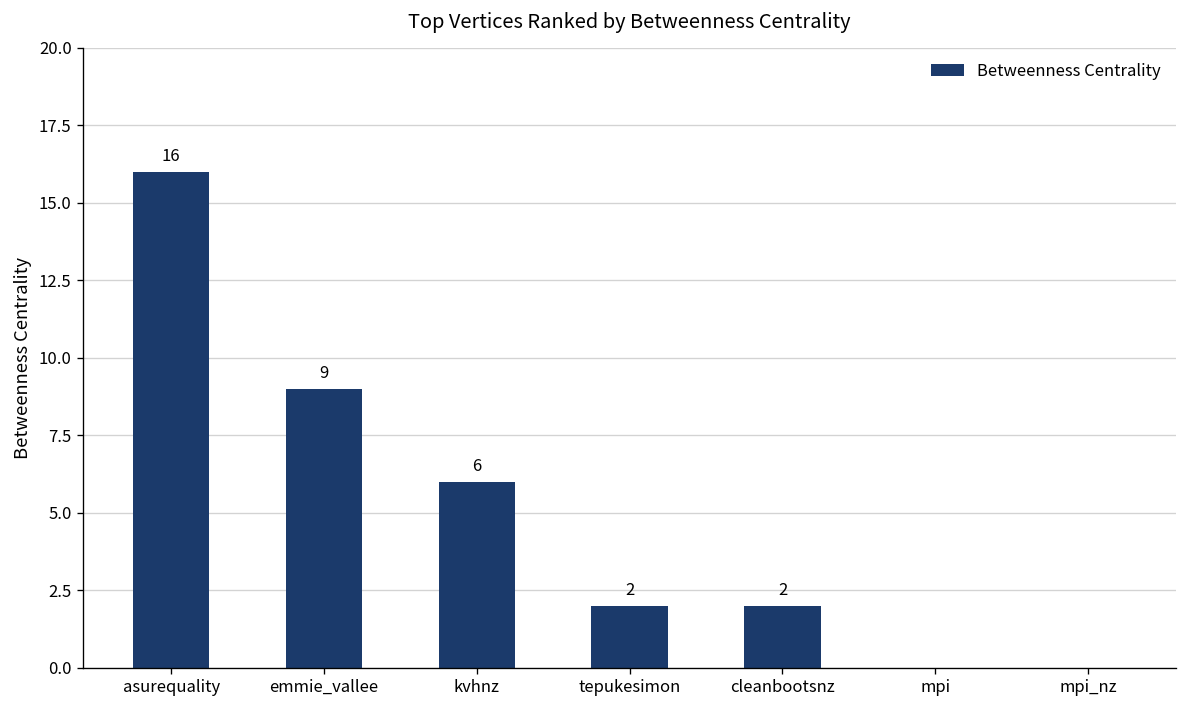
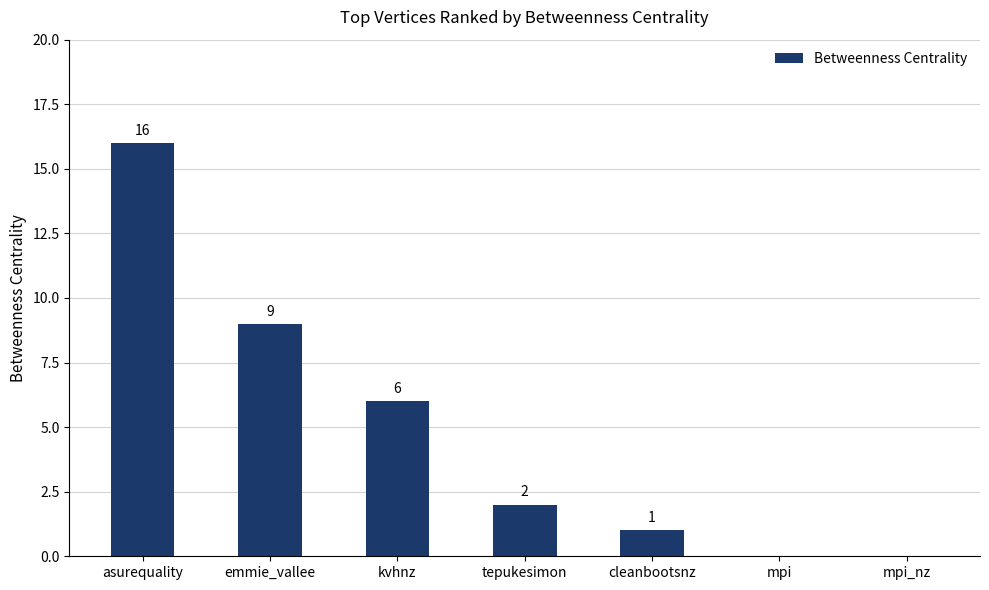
cleanbootsnz: 2 -> 1
